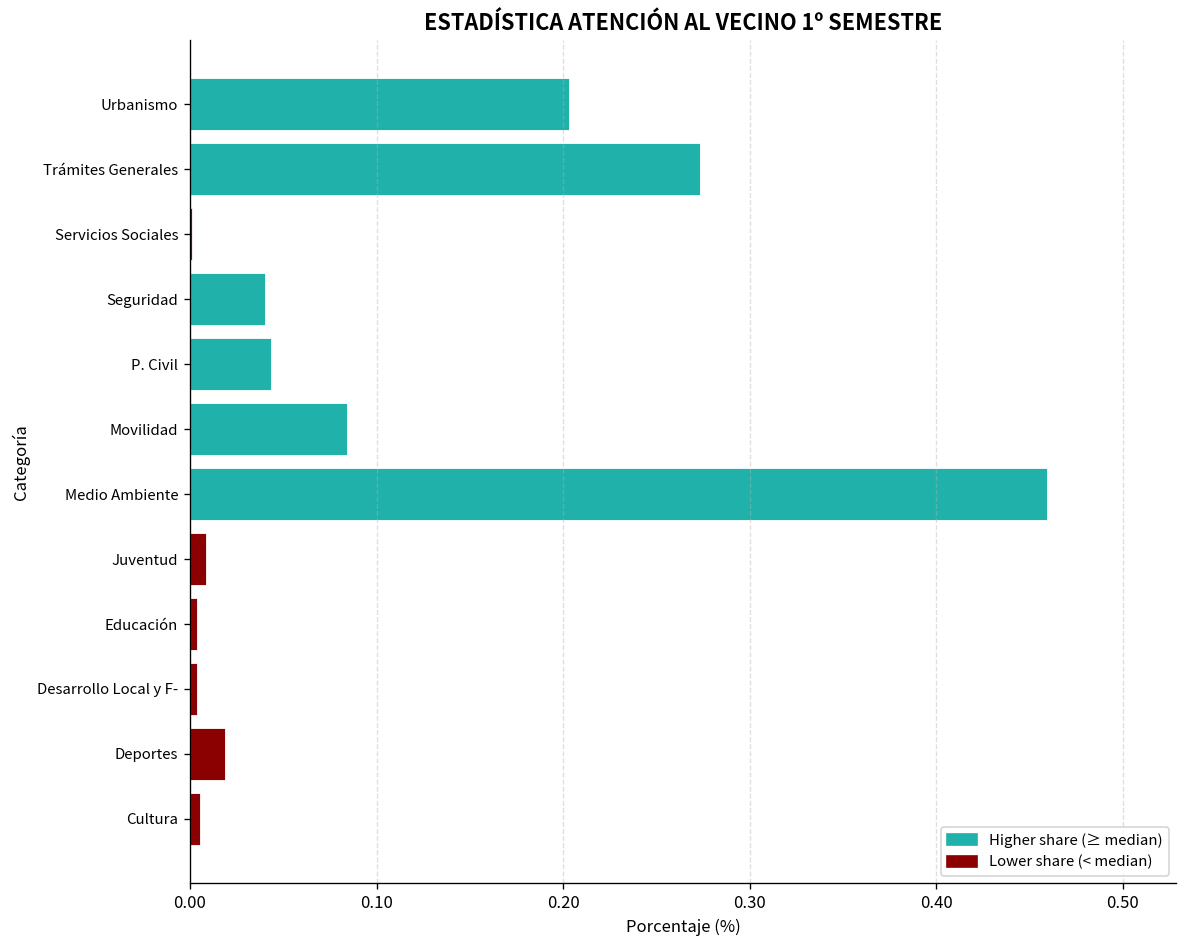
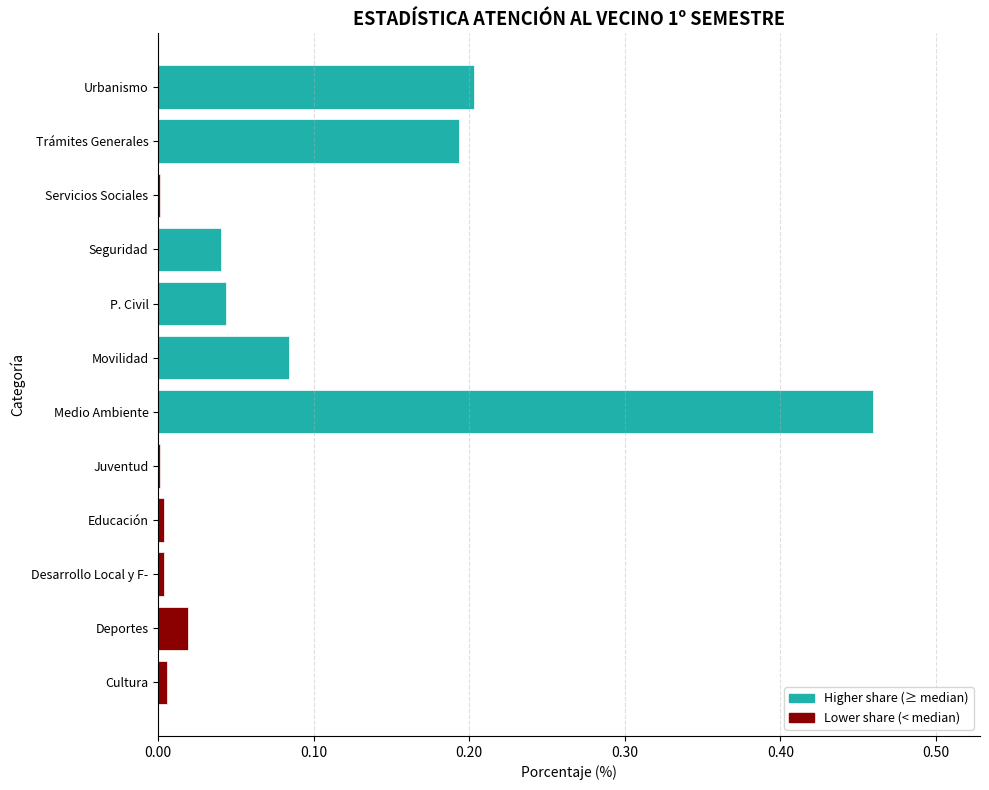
Trámites Generales: 0.273 -> 0.193
Juventud: 0.008 -> 0.001
